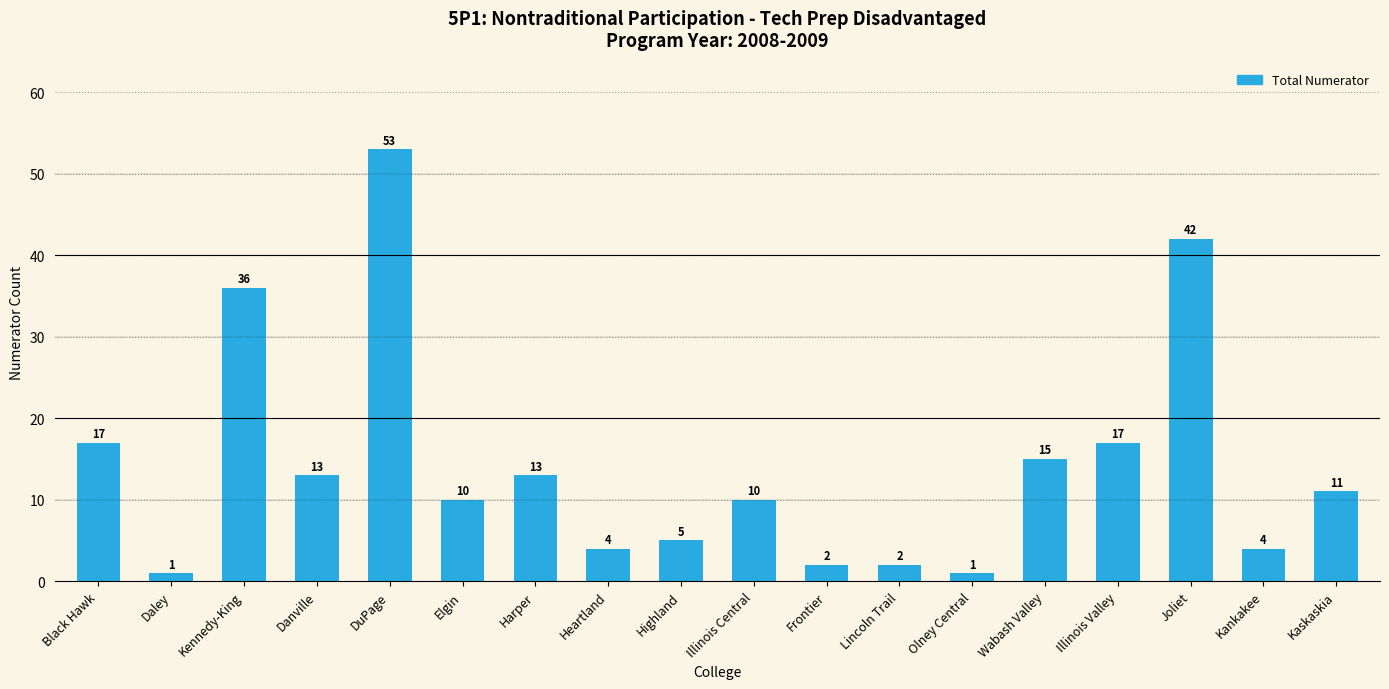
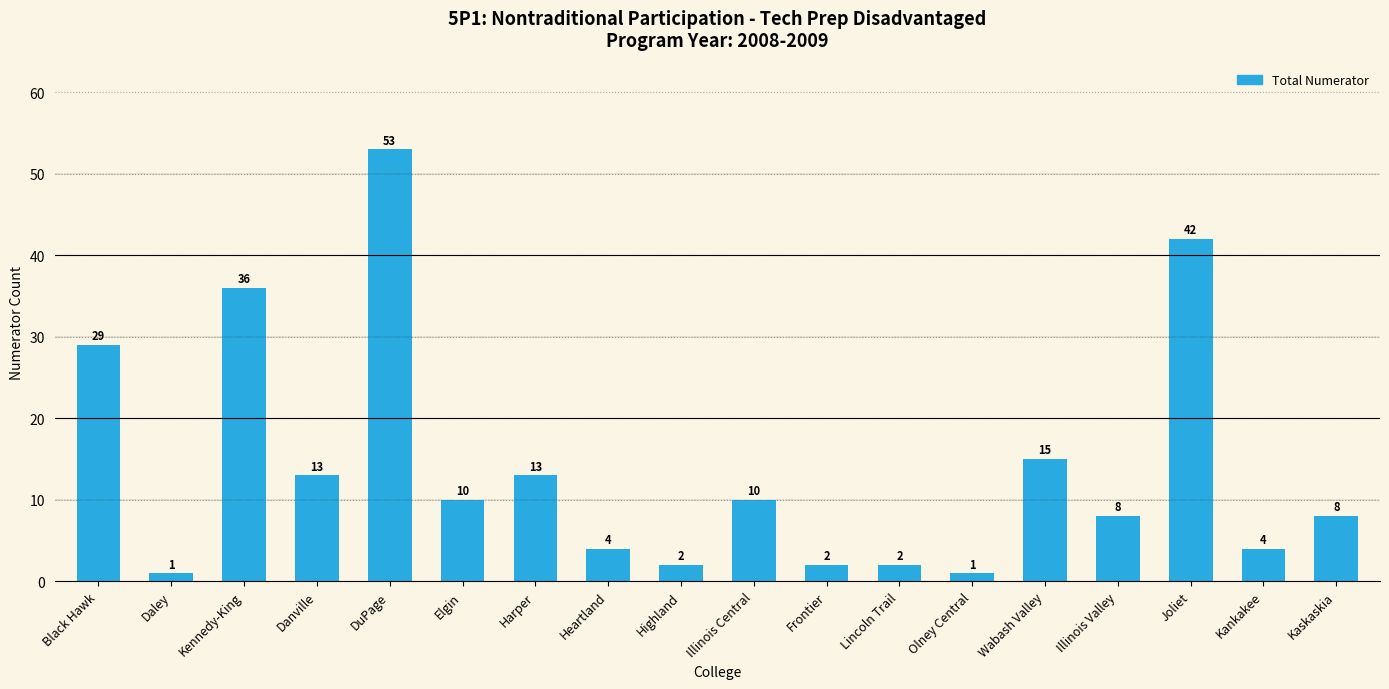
Black Hawk: 17 -> 29
Highland: 5 -> 2
Illinois Valley: 17 -> 8
Kaskaskia: 11 -> 8
